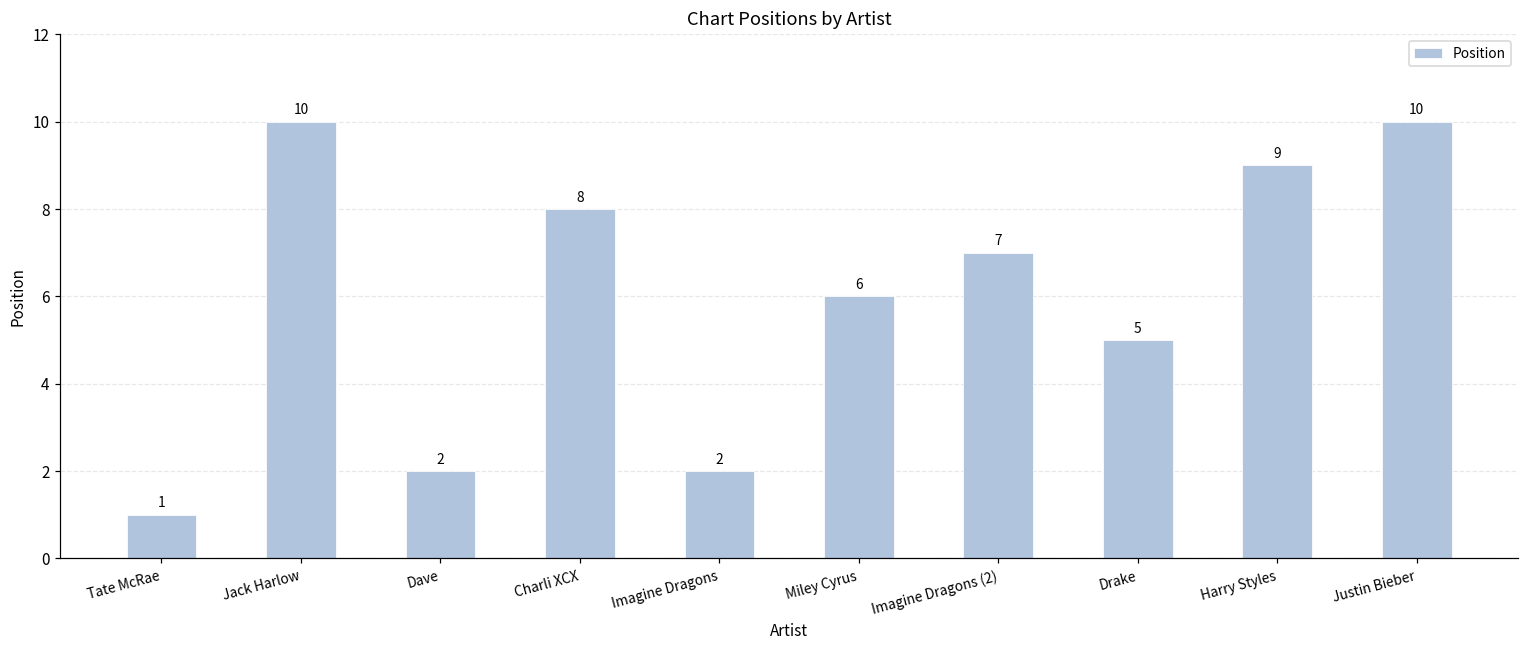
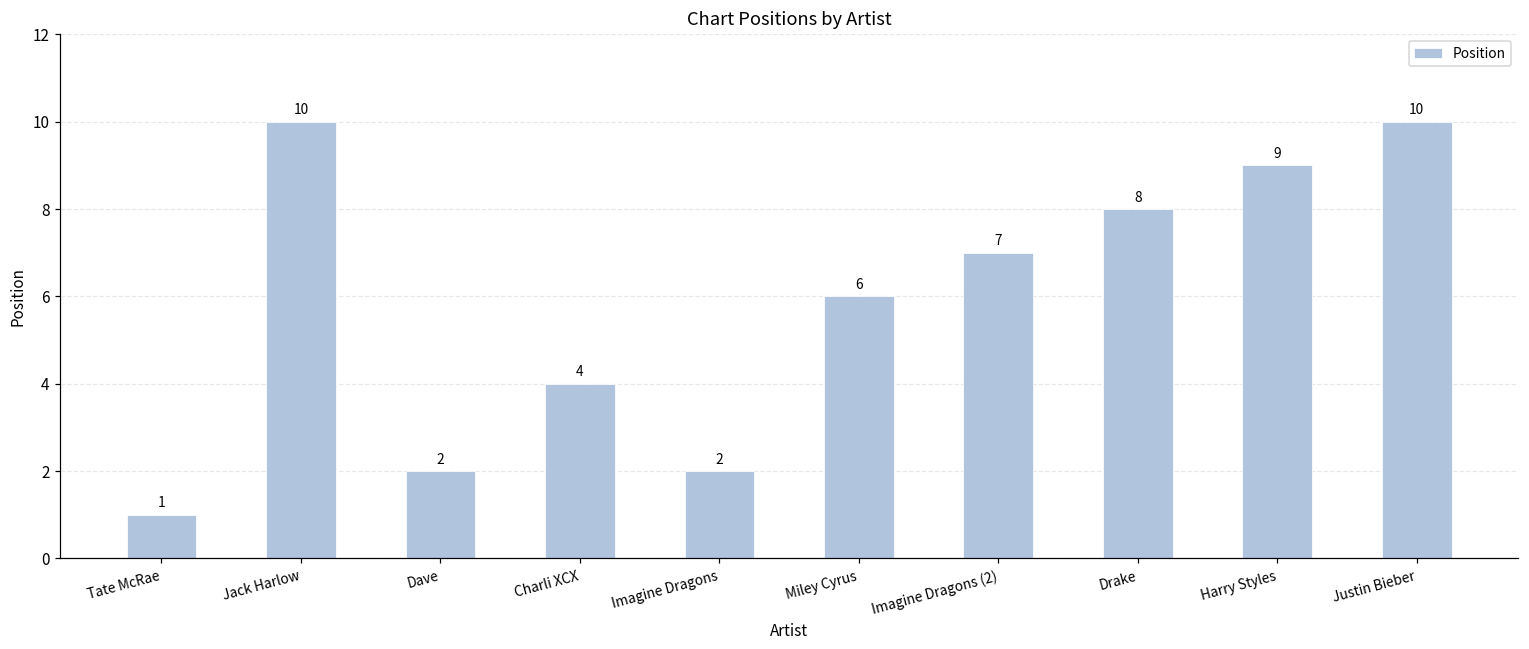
Charli XCX: 8 -> 4
Drake: 5 -> 8
